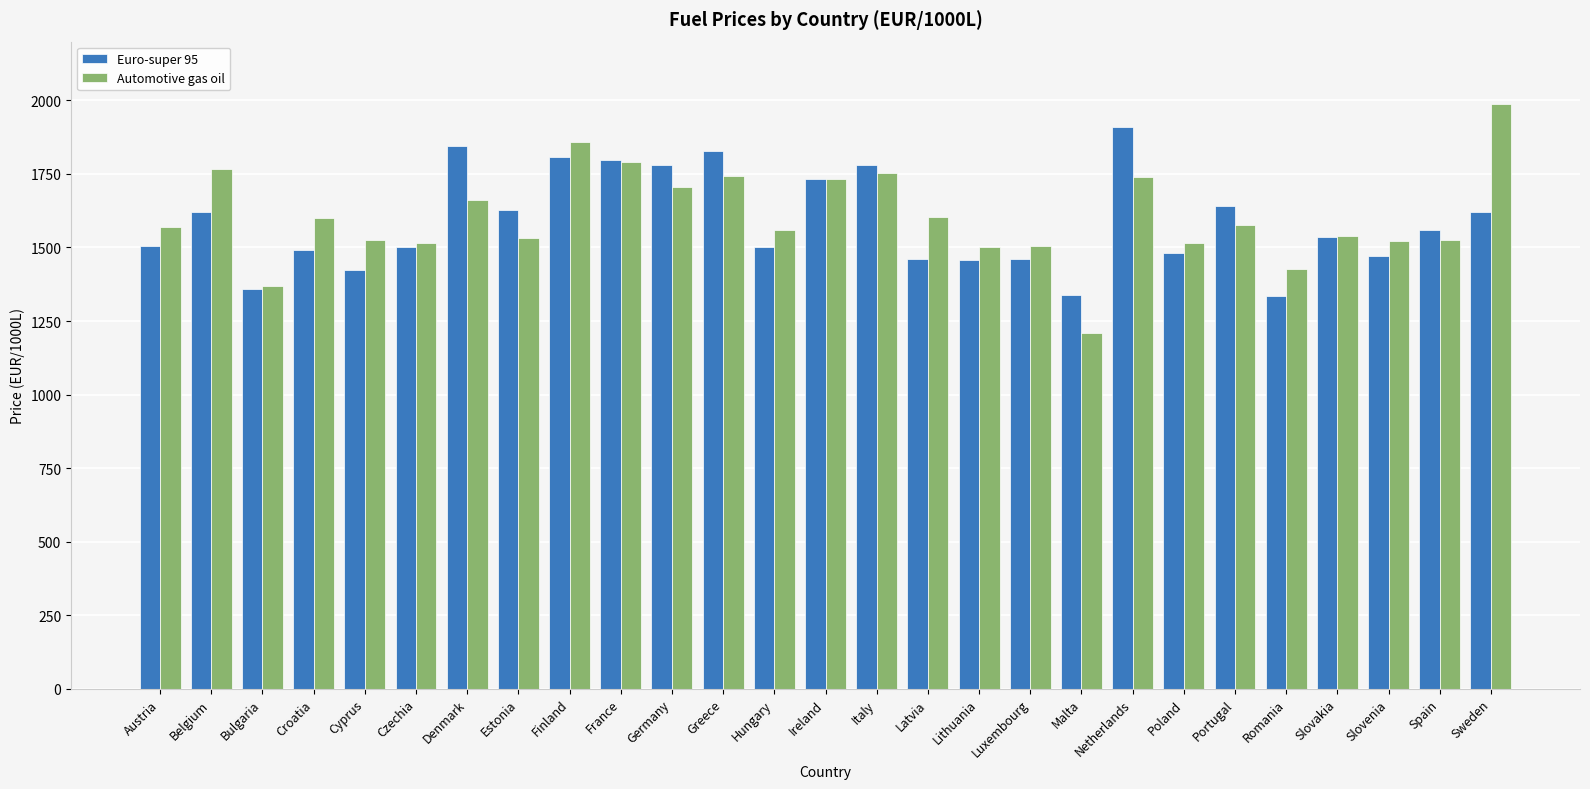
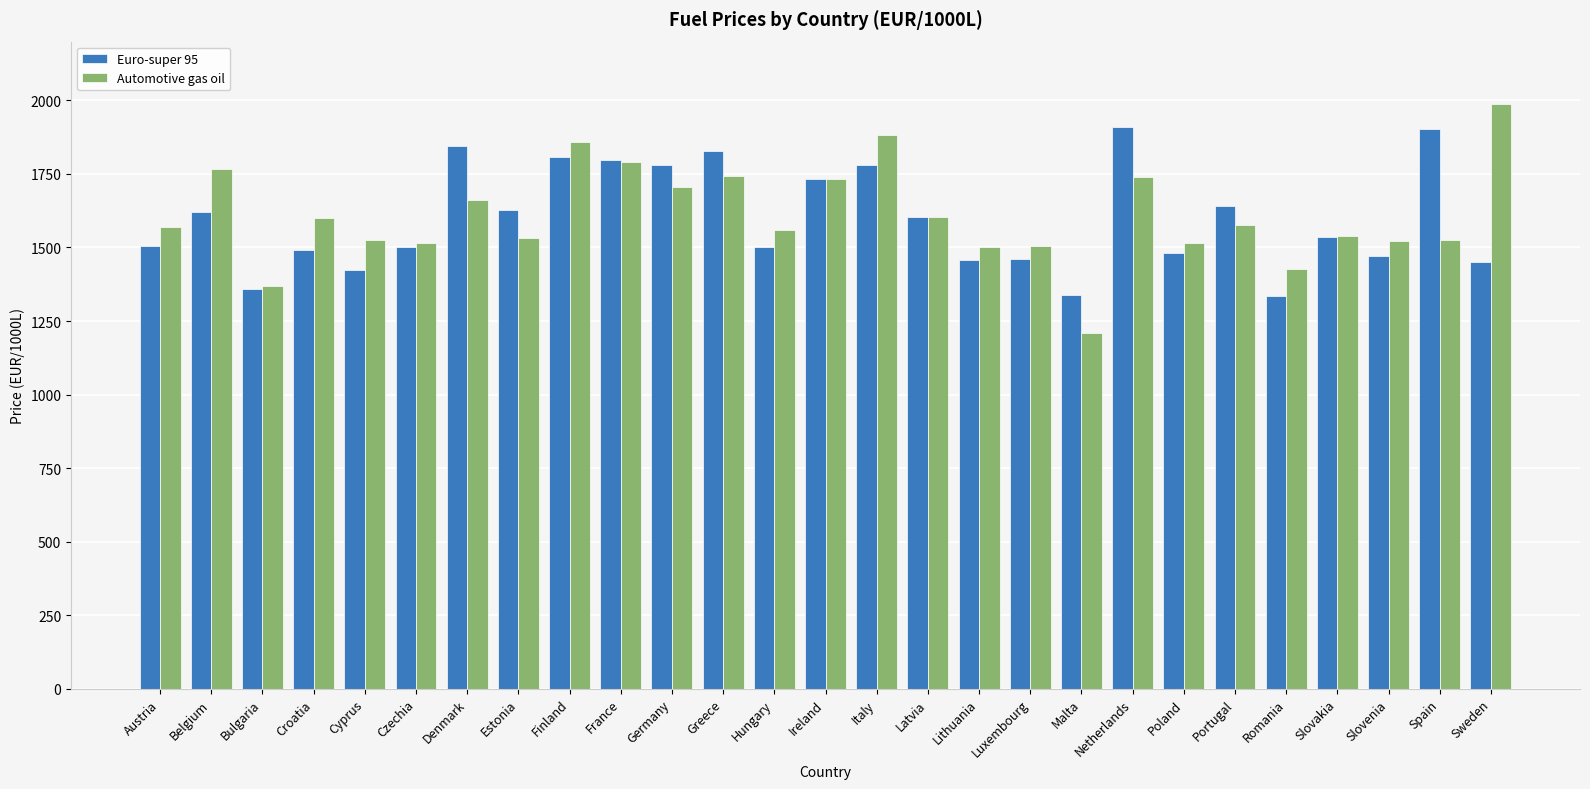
Automotive gas oil, Italy: 1750 -> 1880
Euro-super 95, Latvia: 1460 -> 1610
Euro-super 95, Spain: 1560 -> 1900
Euro-super 95, Sweden: 1620 -> 1450
